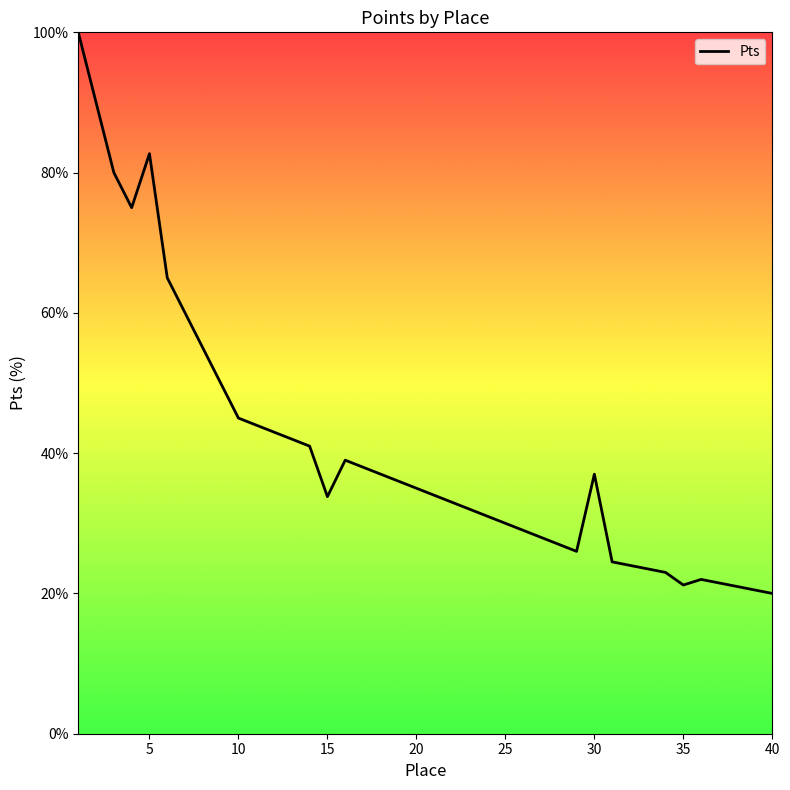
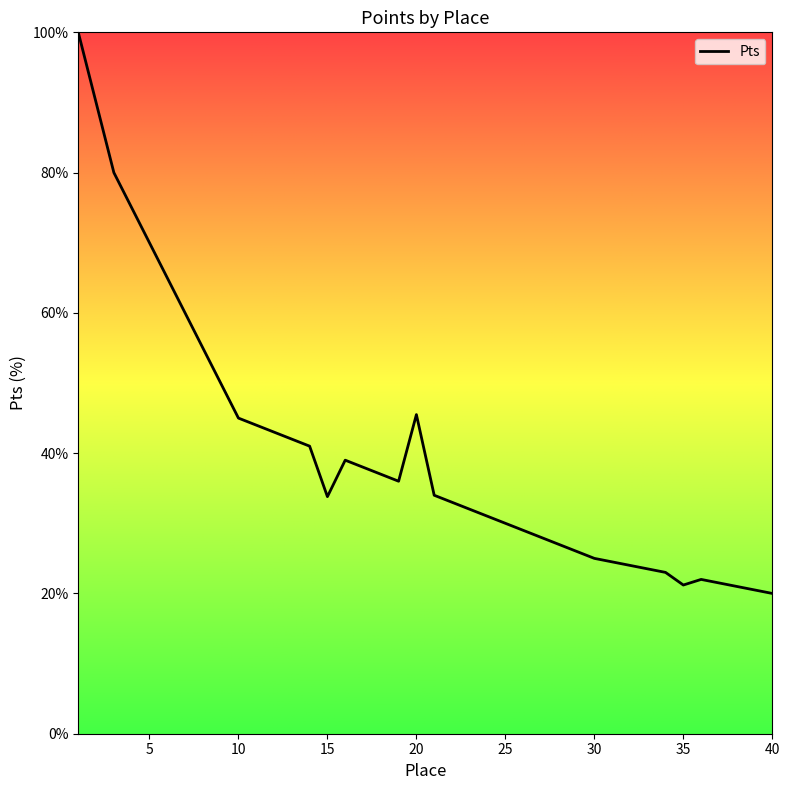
5: 83% -> 70%
20: 35% -> 46%
30: 37% -> 25%
